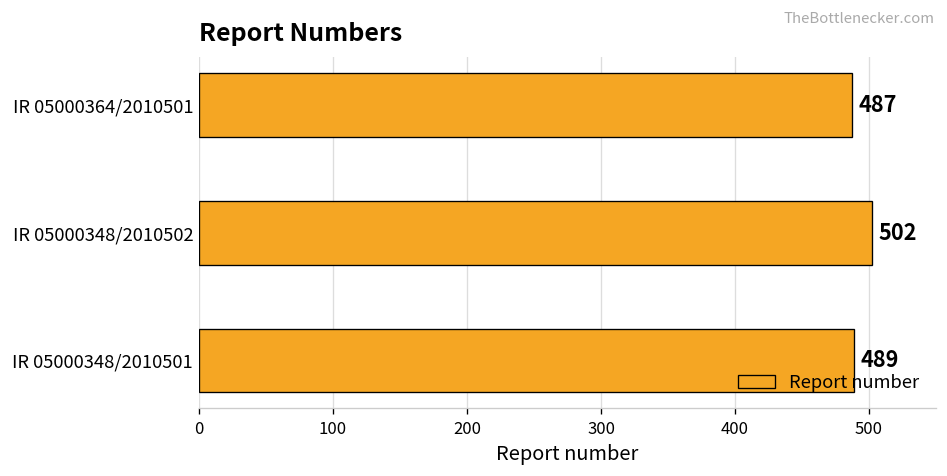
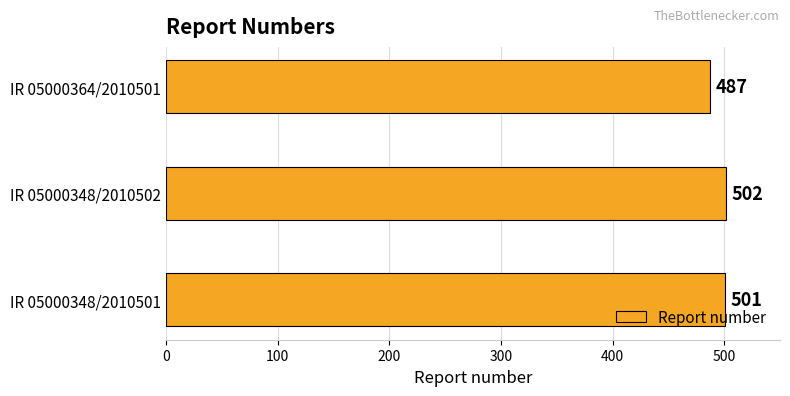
IR 05000348/2010501: 489 -> 501
